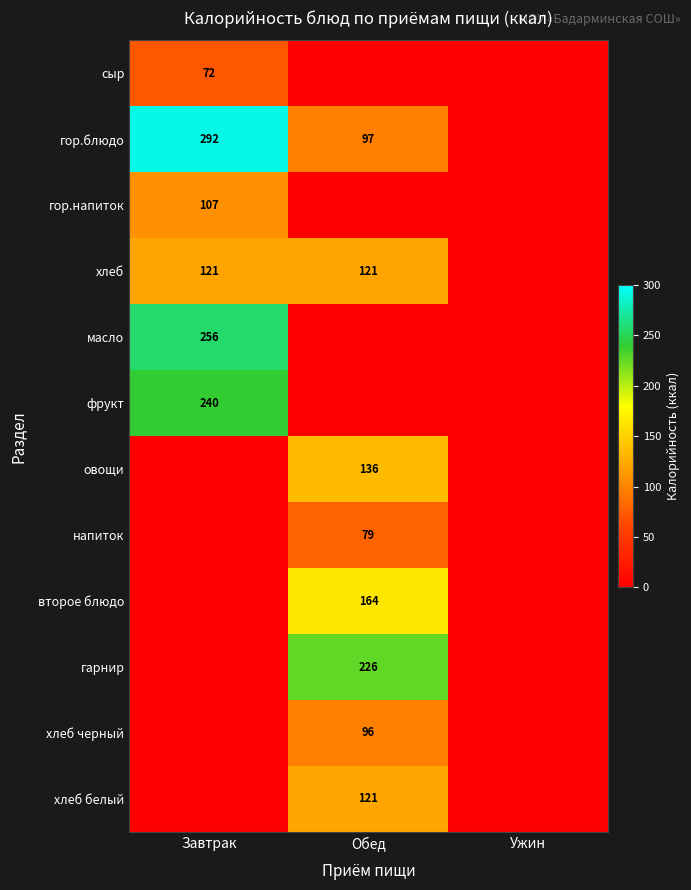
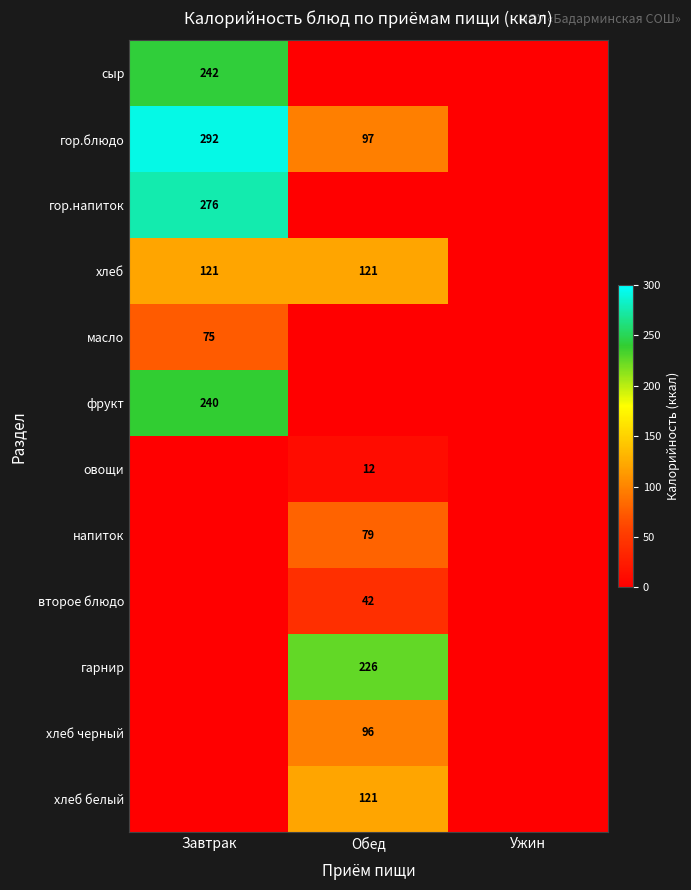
сыр, Завтрак: 72 -> 242
гор.напиток, Завтрак: 107 -> 276
масло, Завтрак: 256 -> 75
овощи, Обед: 136 -> 12
второе блюдо, Обед: 164 -> 42
